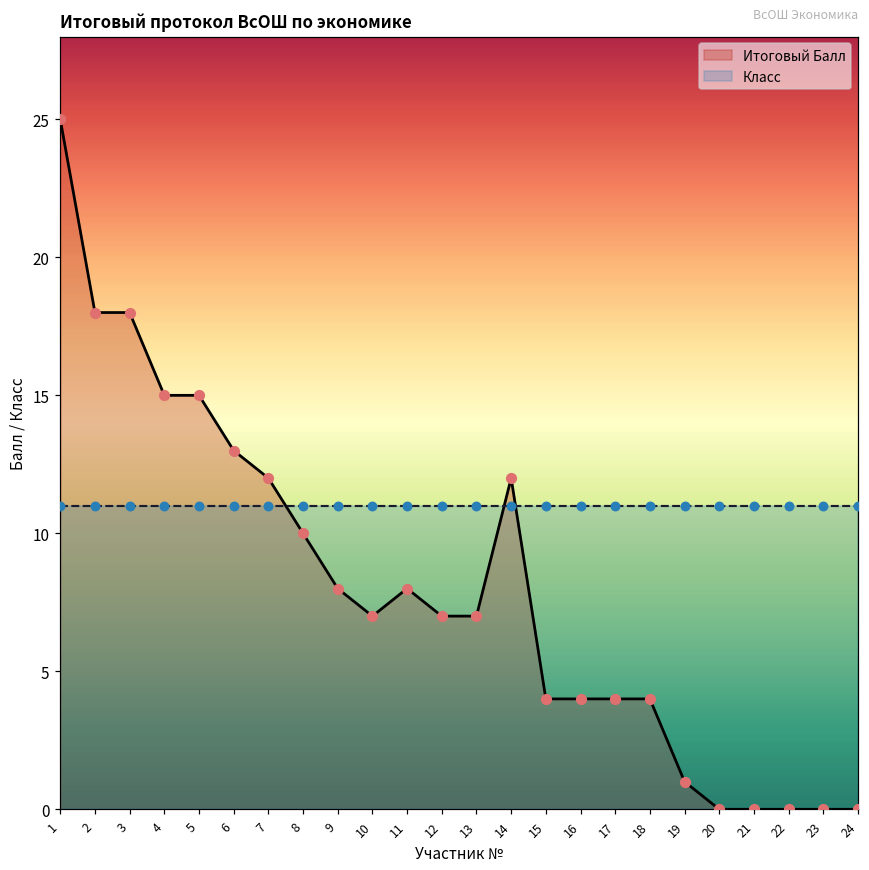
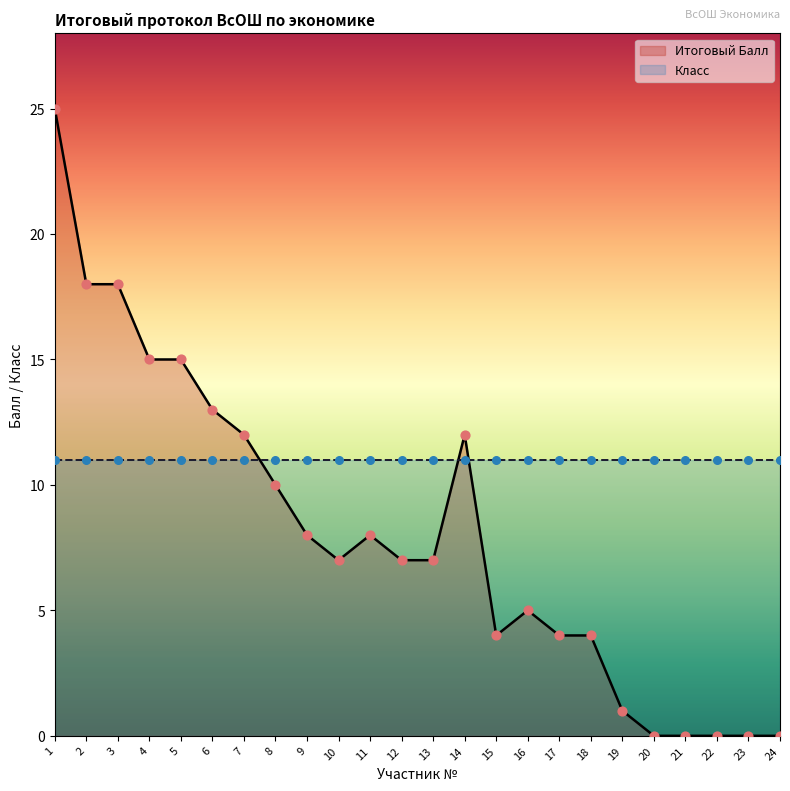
Итоговый Балл, 16: 4 -> 5
